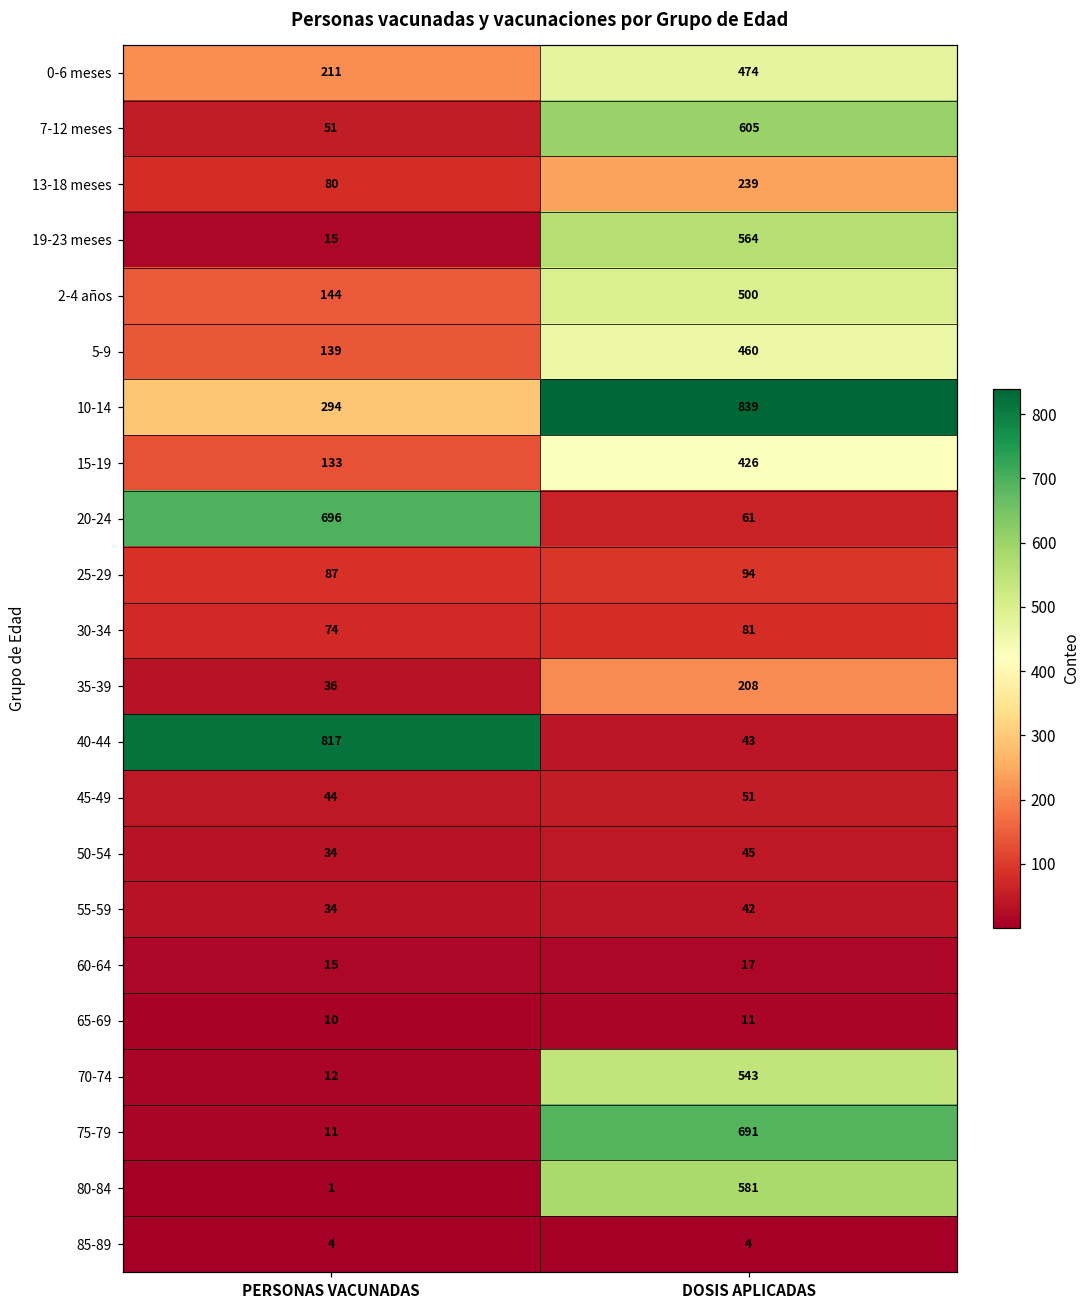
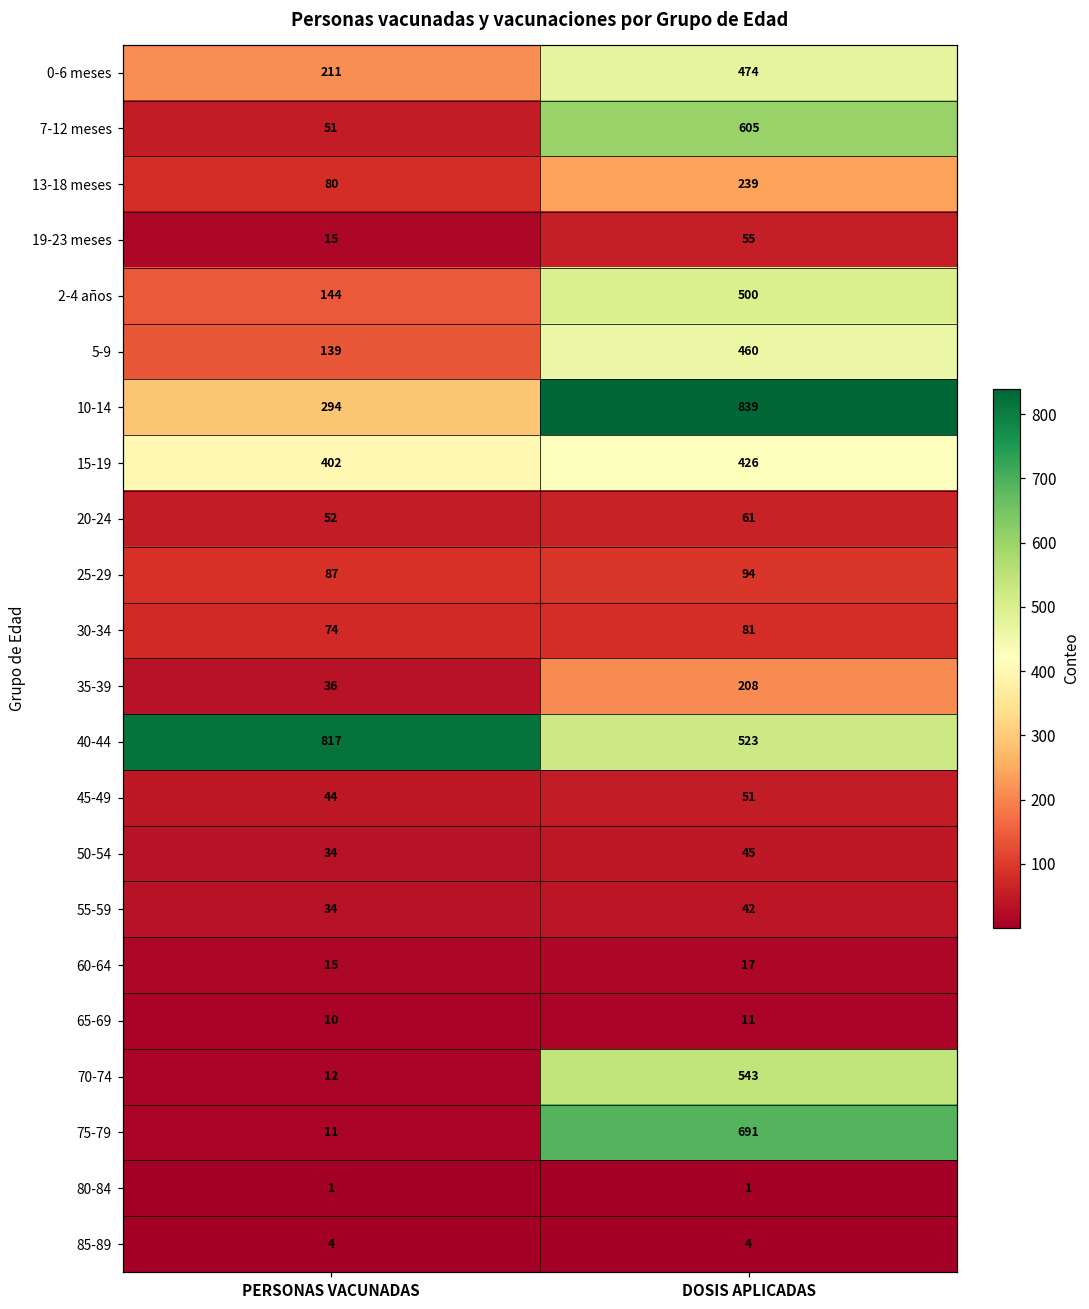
19-23 meses, DOSIS APLICADAS: 564 -> 55
15-19, PERSONAS VACUNADAS: 133 -> 402
20-24, PERSONAS VACUNADAS: 696 -> 52
40-44, DOSIS APLICADAS: 43 -> 523
80-84, DOSIS APLICADAS: 581 -> 1
